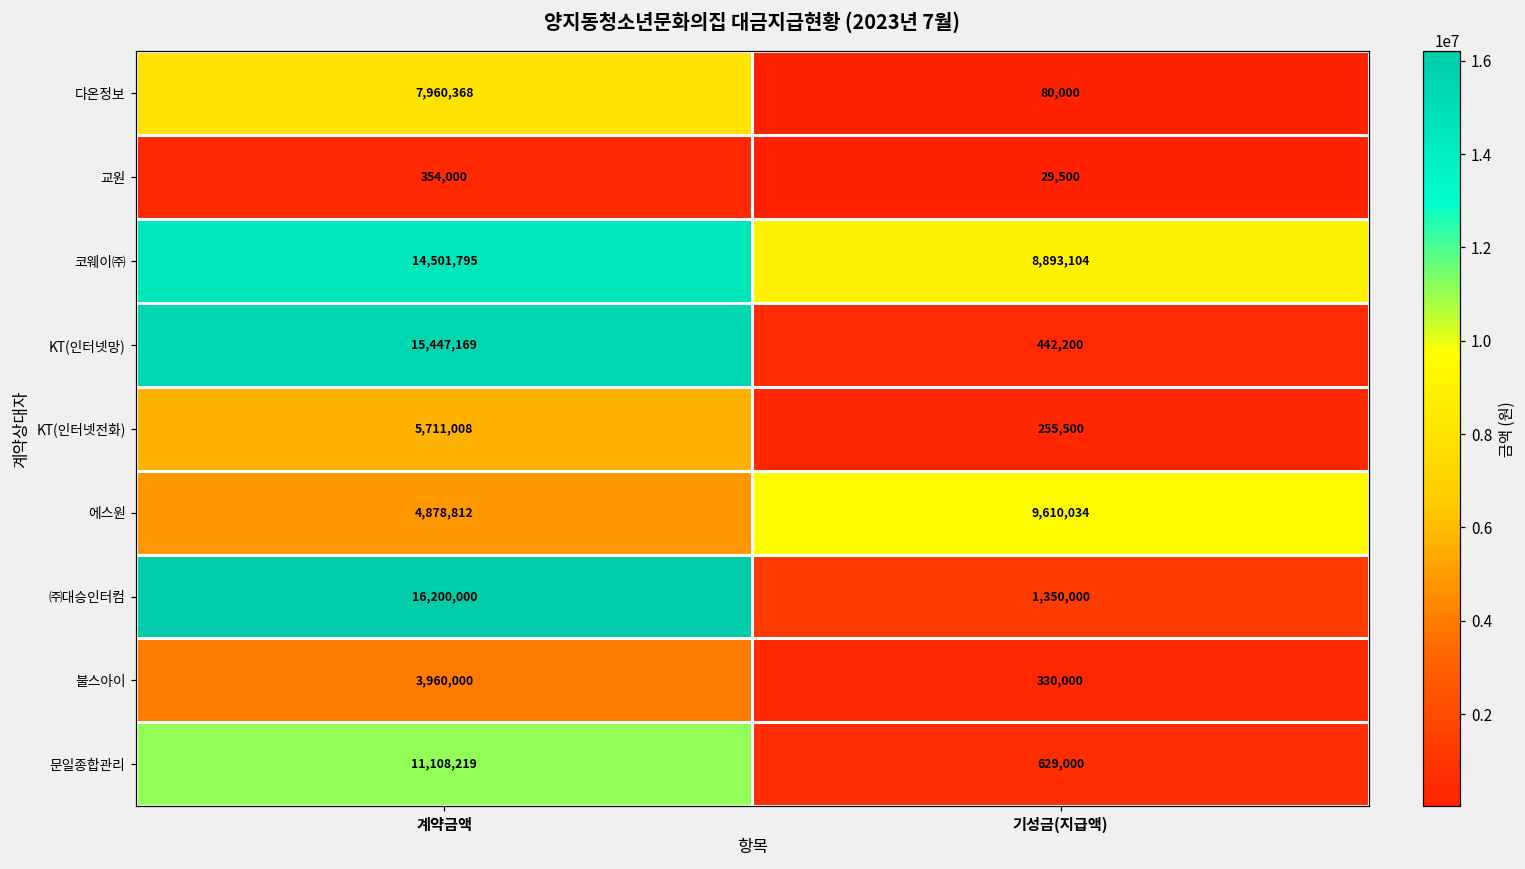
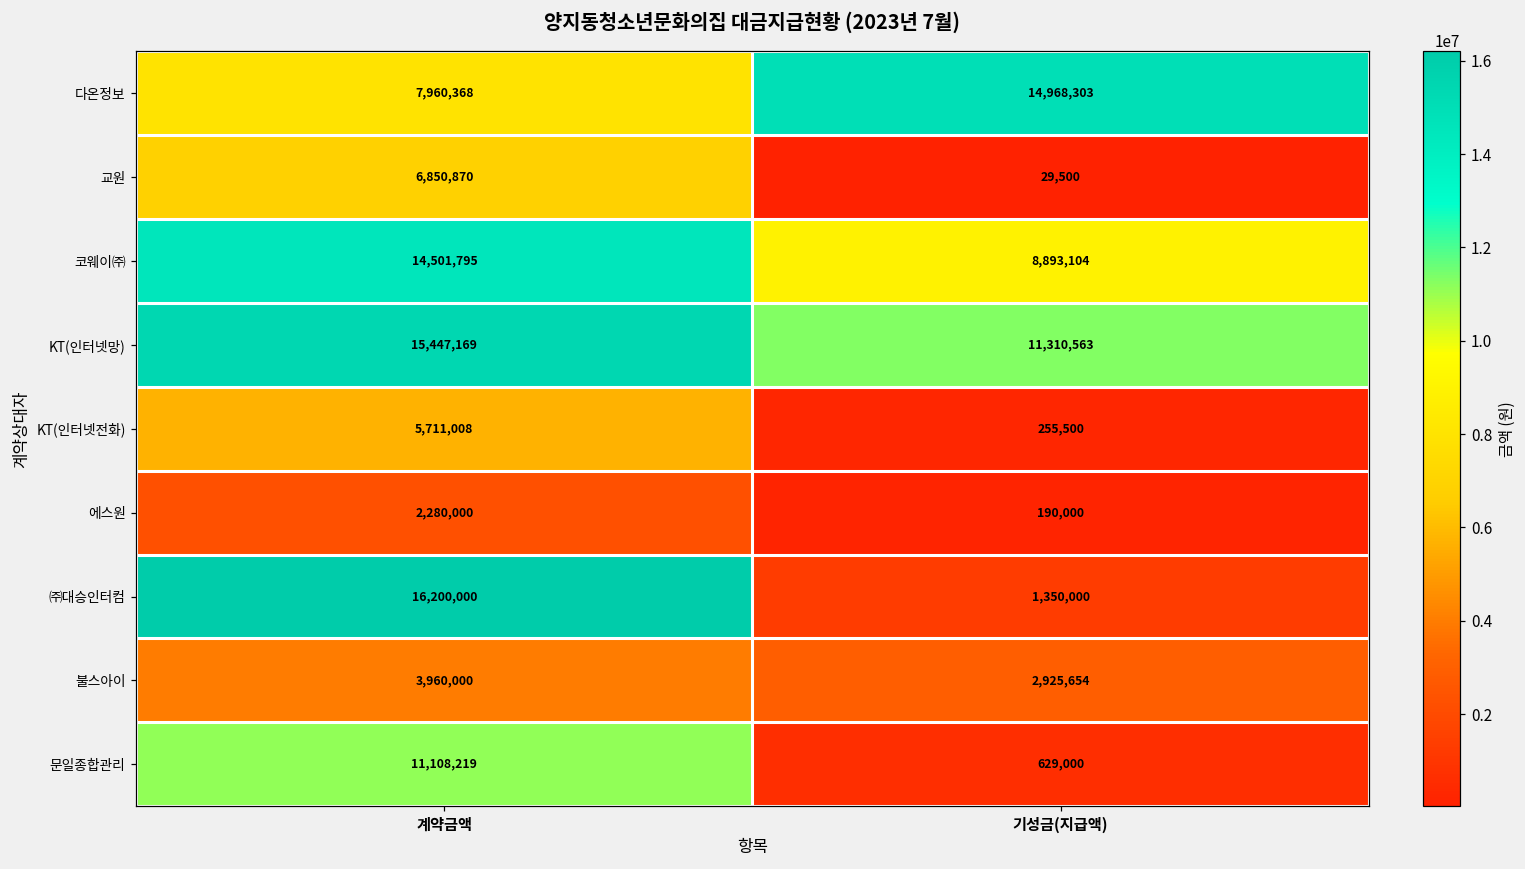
다온정보, 기성금(지급액): 80,000 -> 14,968,303
교원, 계약금액: 354,000 -> 6,850,870
KT(인터넷망), 기성금(지급액): 442,200 -> 11,310,563
에스원, 계약금액: 4,878,812 -> 2,280,000
에스원, 기성금(지급액): 9,610,034 -> 190,000
불스아이, 기성금(지급액): 330,000 -> 2,925,654
